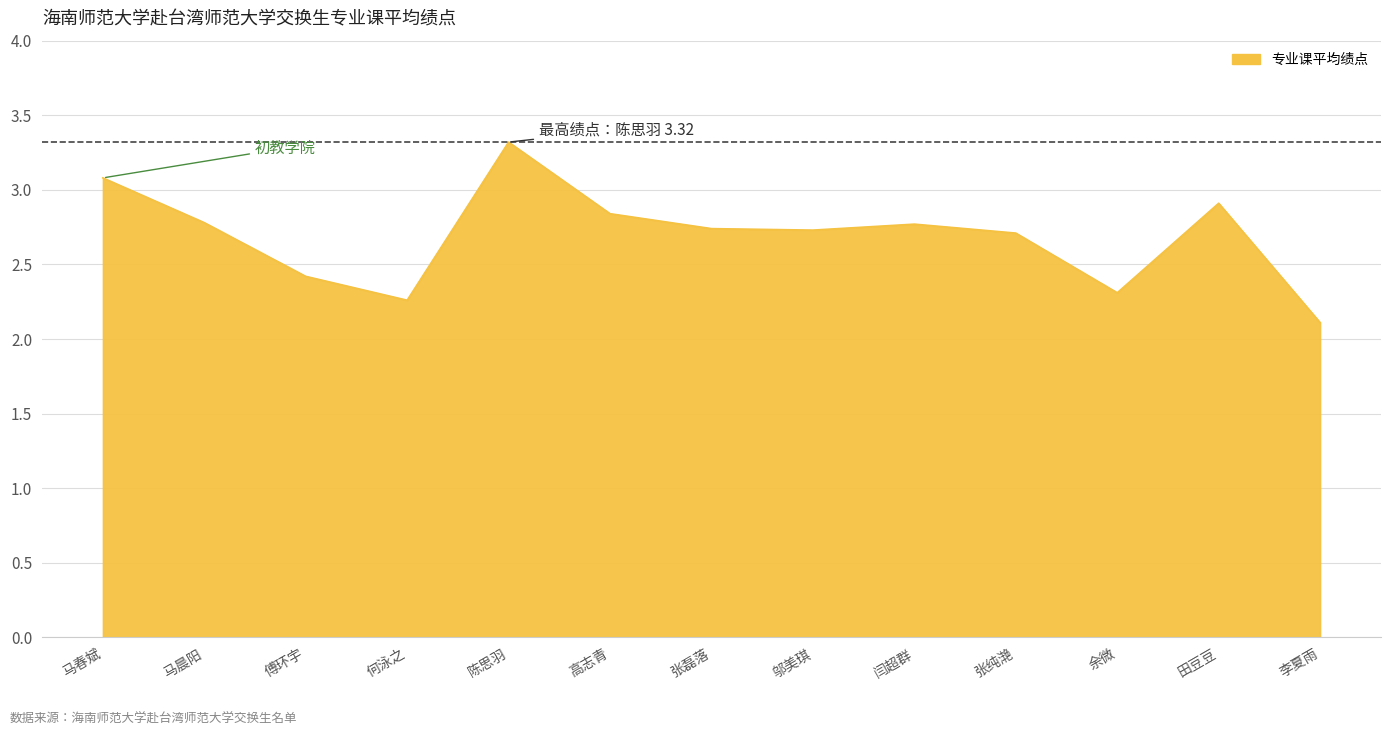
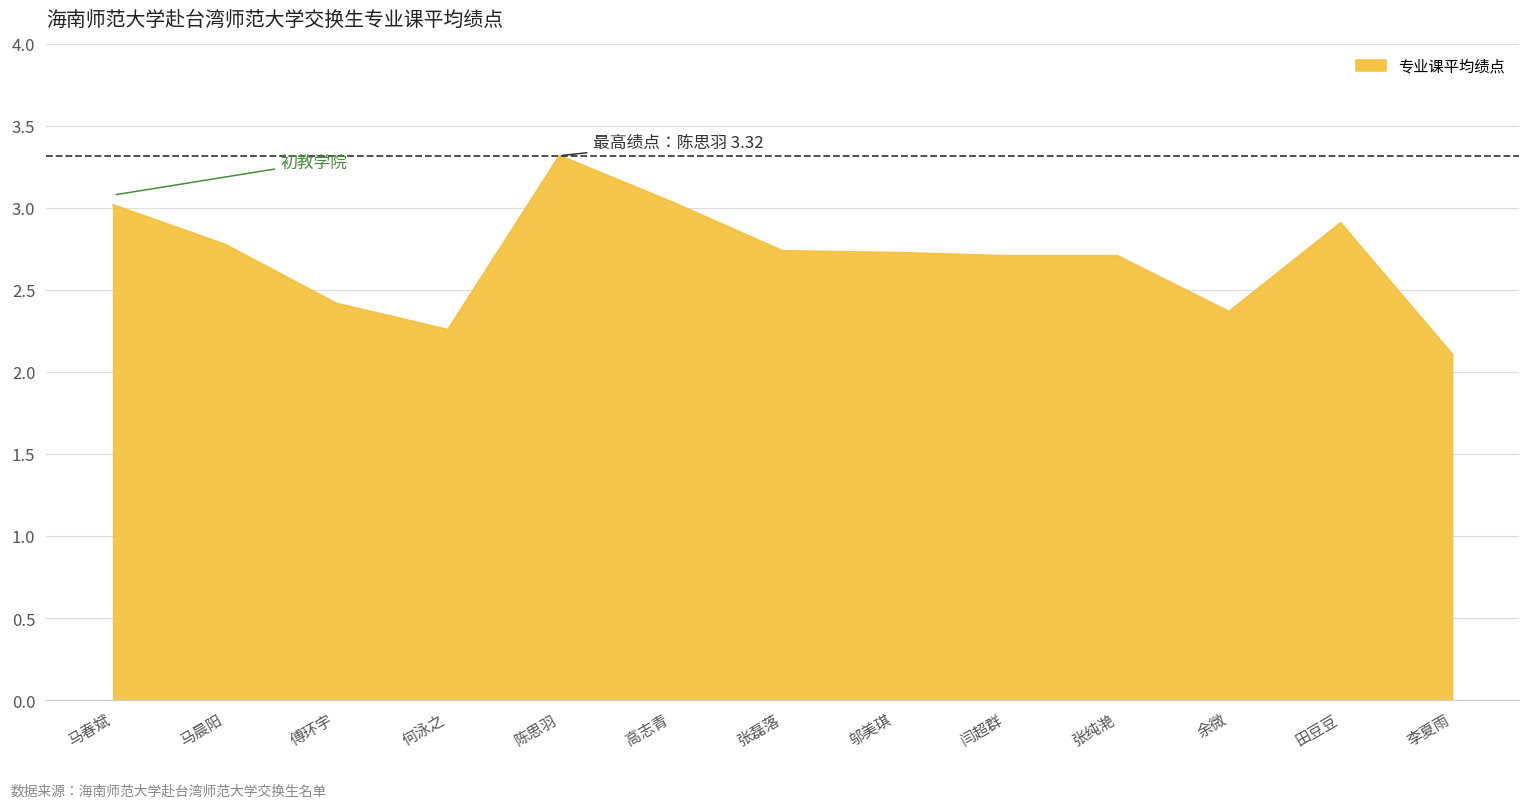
马春斌: 3.08 -> 3.02
高志青: 2.84 -> 3.04
闫超群: 2.77 -> 2.71
余微: 2.31 -> 2.37
